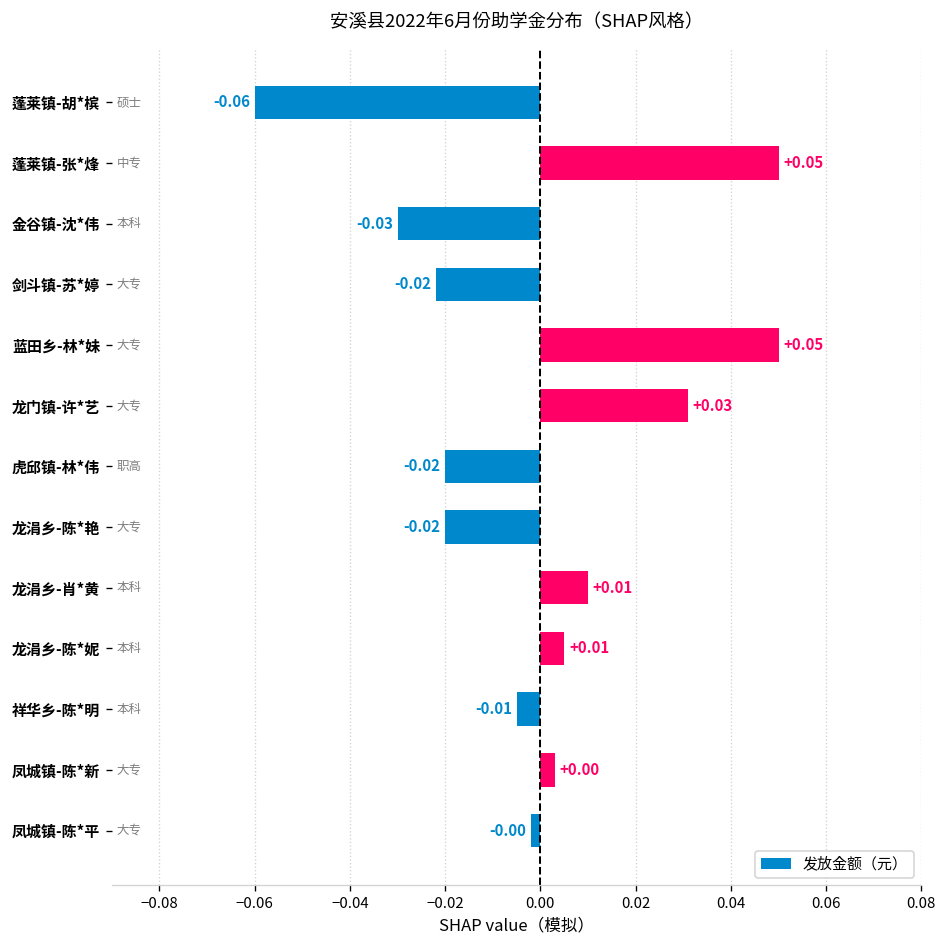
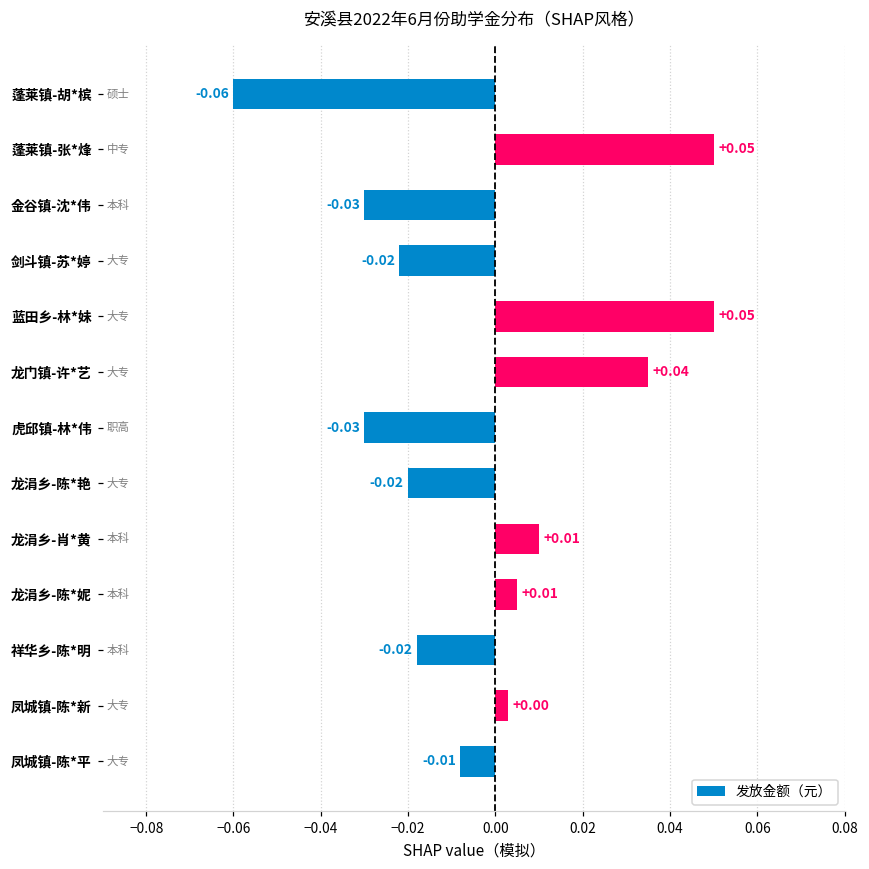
龙门镇-许*艺: +0.03 -> +0.04
虎邱镇-林*伟: -0.02 -> -0.03
祥华乡-陈*明: -0.01 -> -0.02
凤城镇-陈*平: -0.00 -> -0.01
